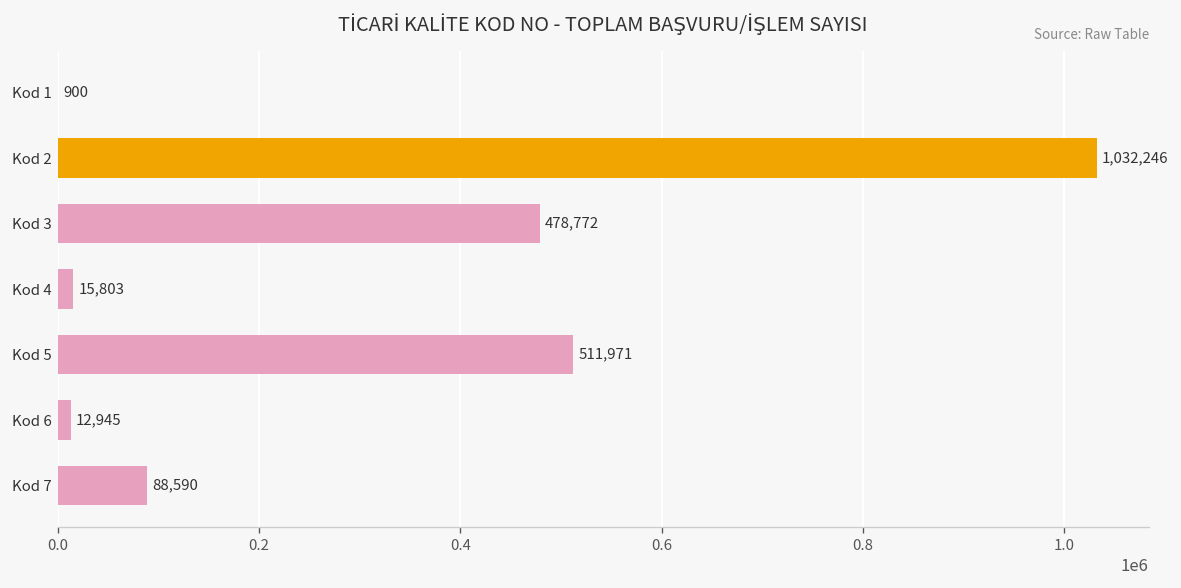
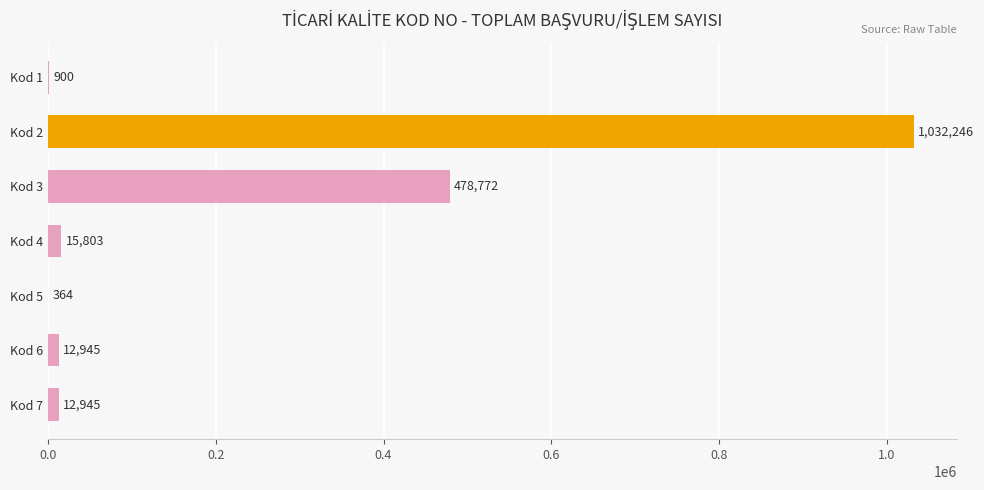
Kod 5: 511,971 -> 364
Kod 7: 88,590 -> 12,945
